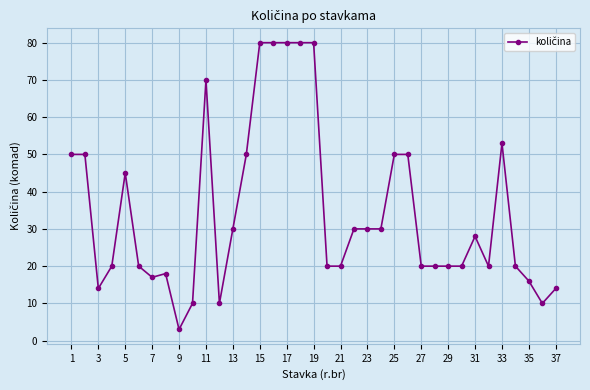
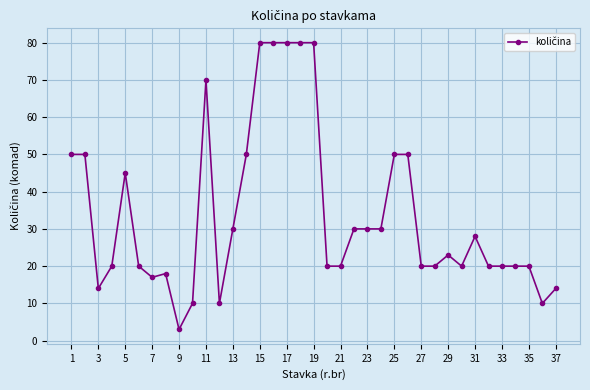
29: 20 -> 23
33: 53 -> 20
35: 16 -> 20
